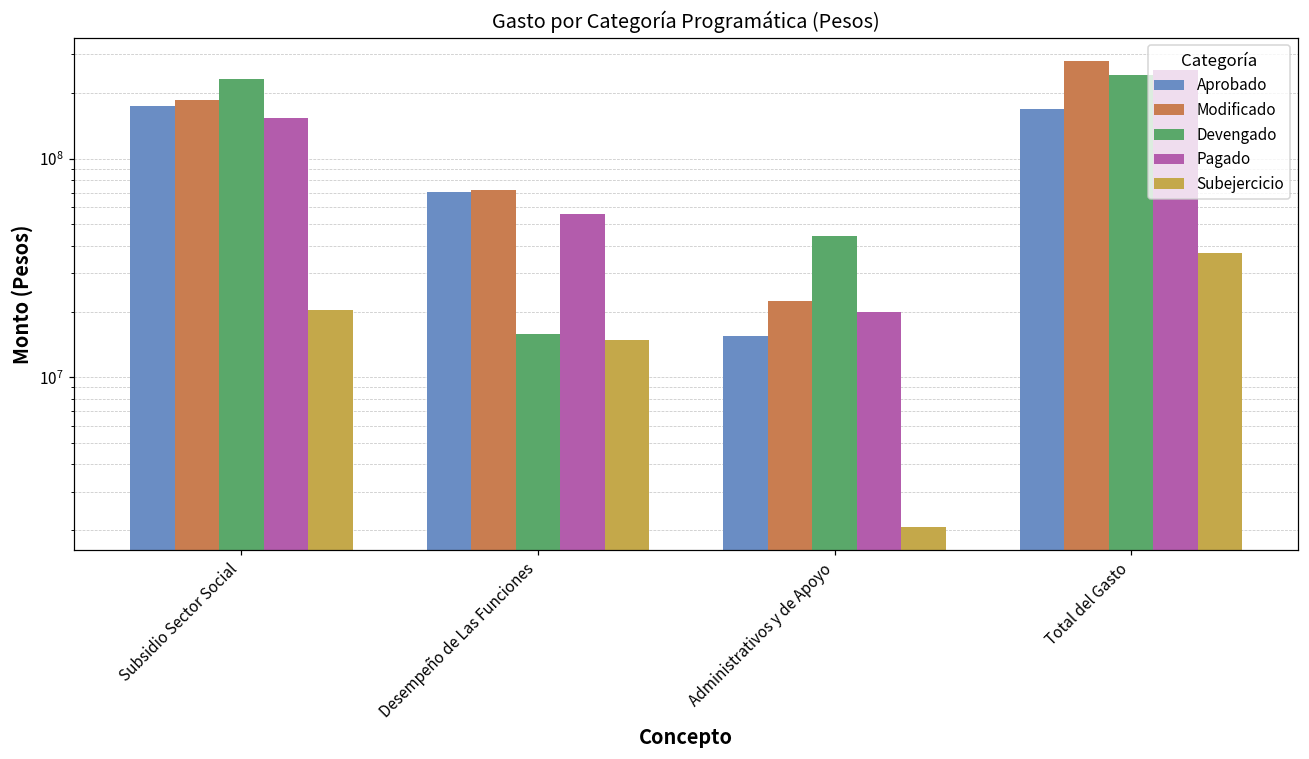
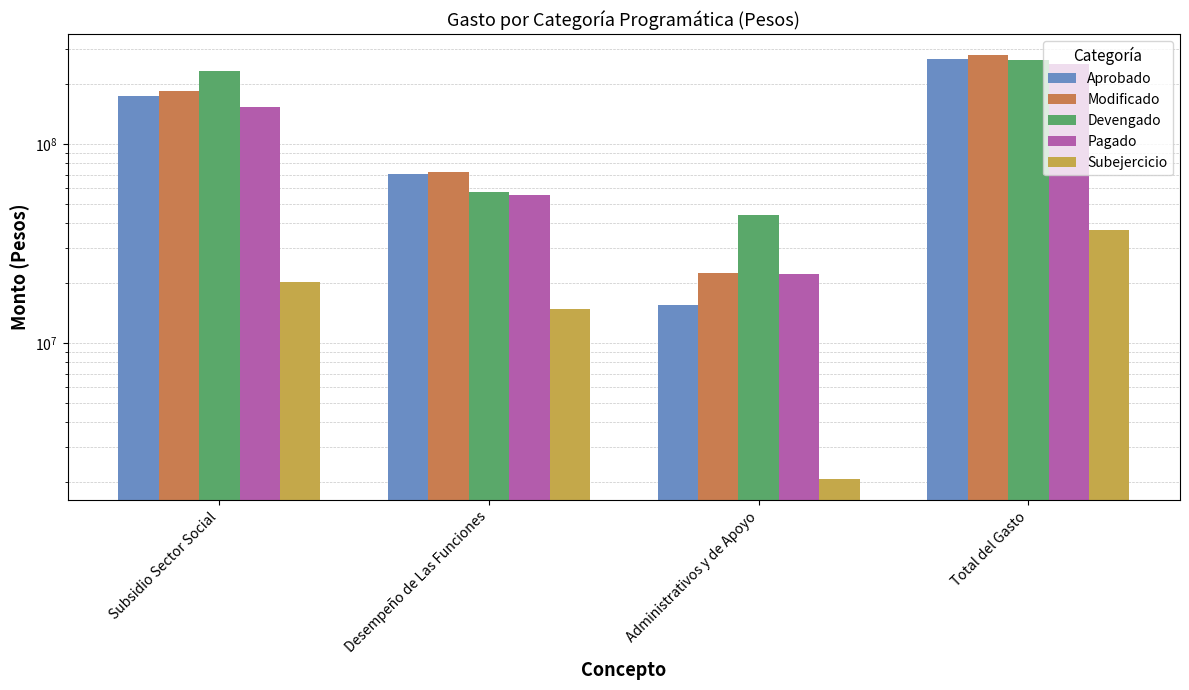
Devengado, Desempeño de Las Funciones: 16000000 -> 57000000
Pagado, Administrativos y de Apoyo: 20000000 -> 22000000
Aprobado, Total del Gasto: 170000000 -> 270000000
Devengado, Total del Gasto: 240000000 -> 270000000
